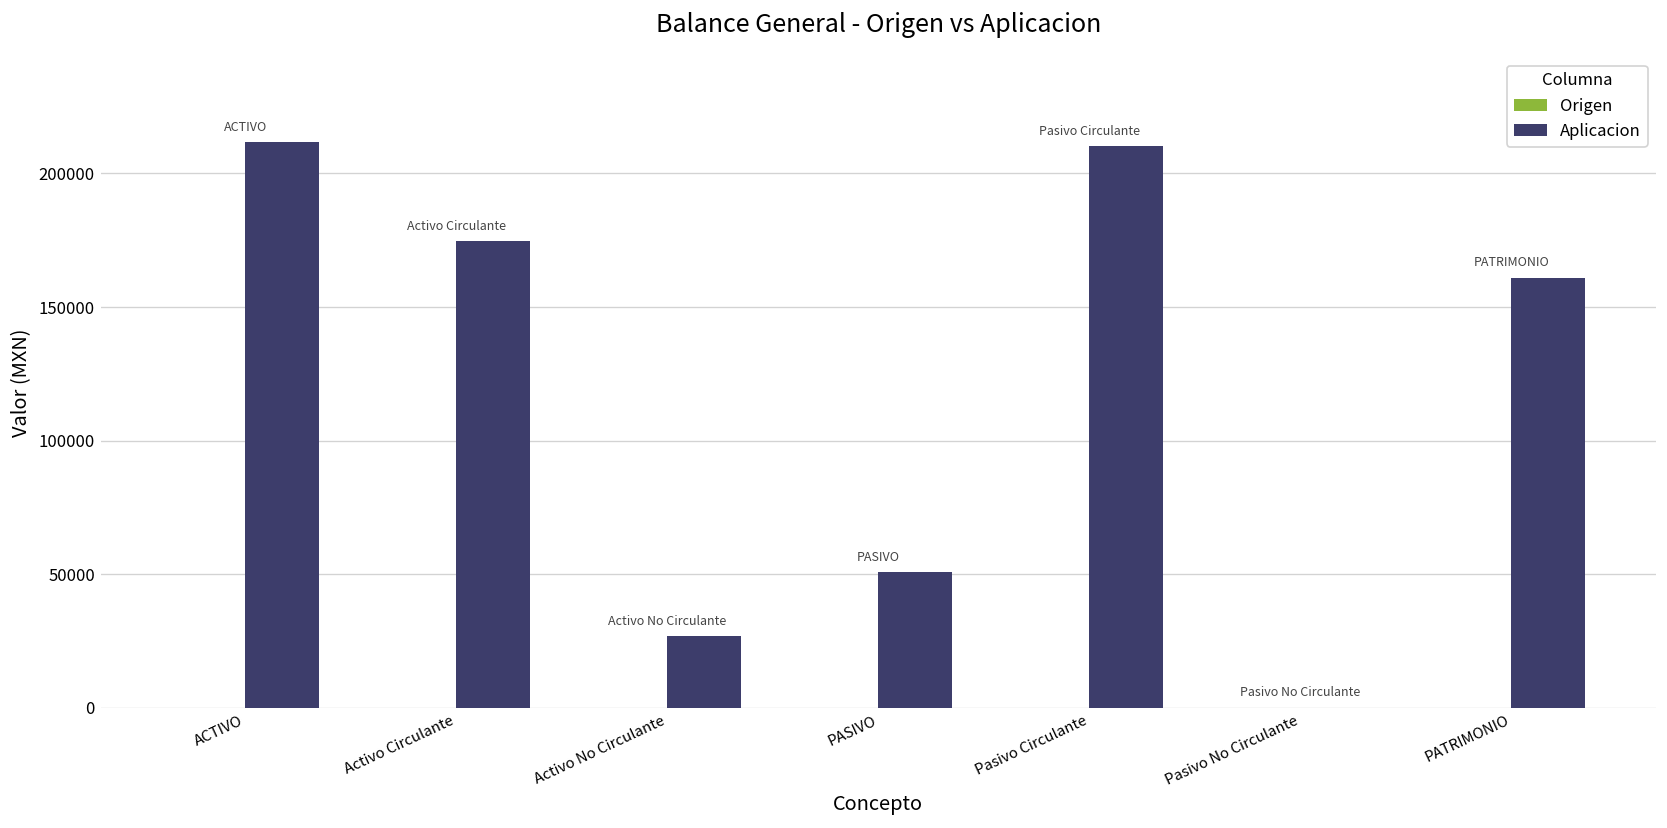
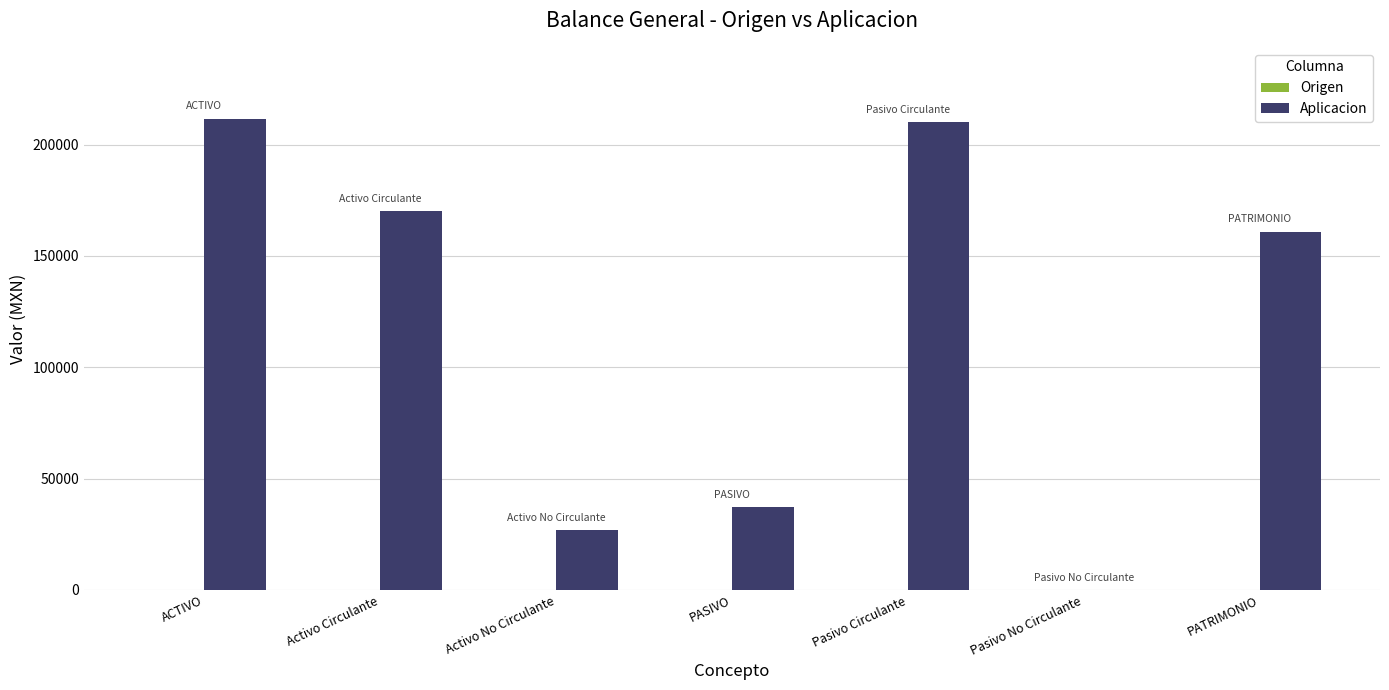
Aplicacion, Activo Circulante: 175000 -> 170000
Aplicacion, PASIVO: 51000 -> 37000
